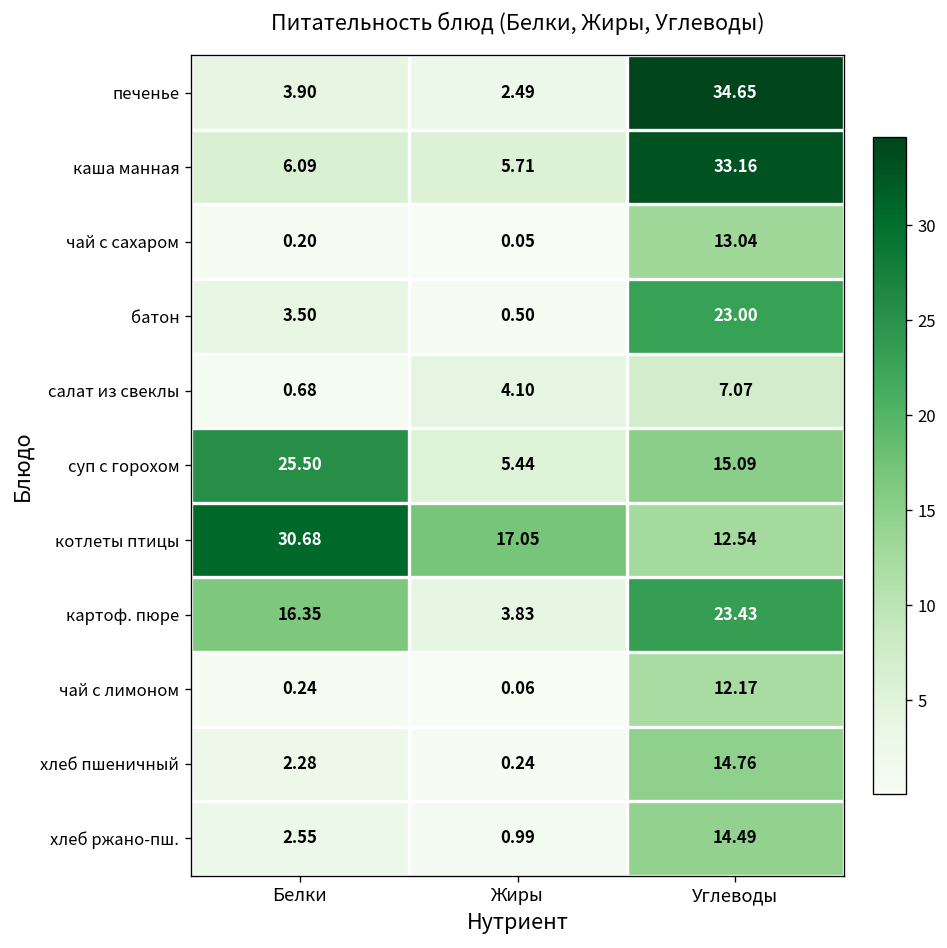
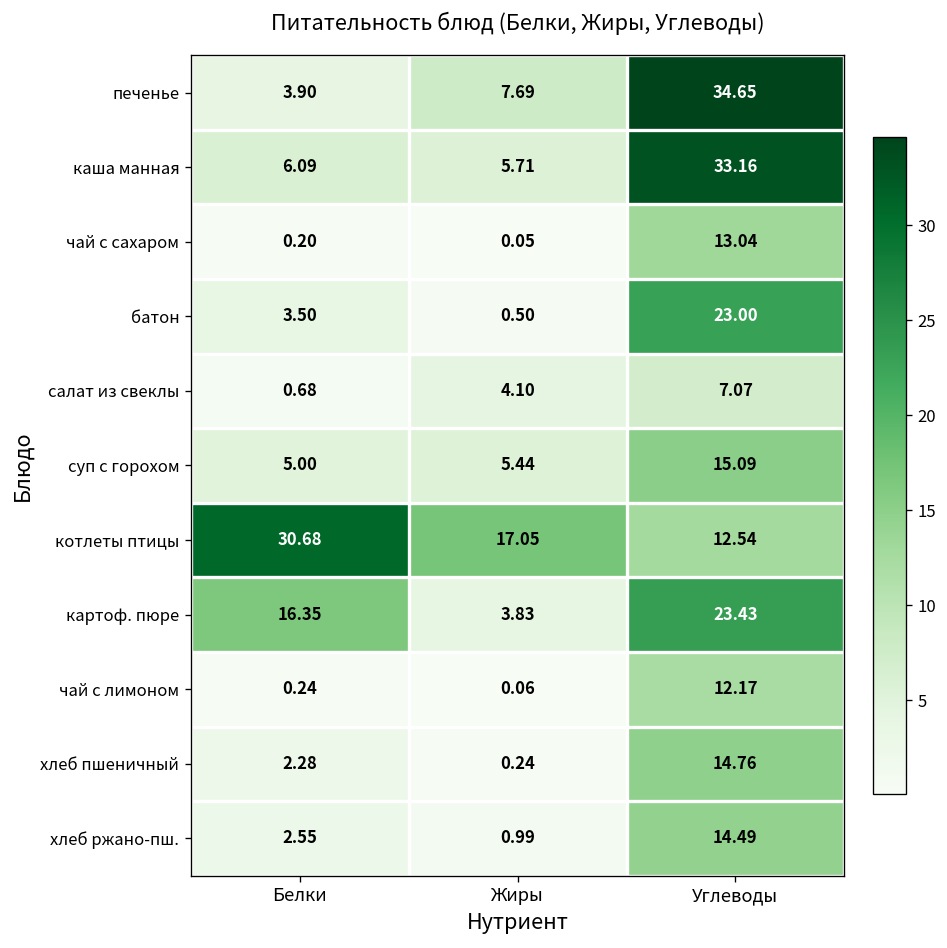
печенье, Жиры: 2.49 -> 7.69
суп с горохом, Белки: 25.50 -> 5.00
